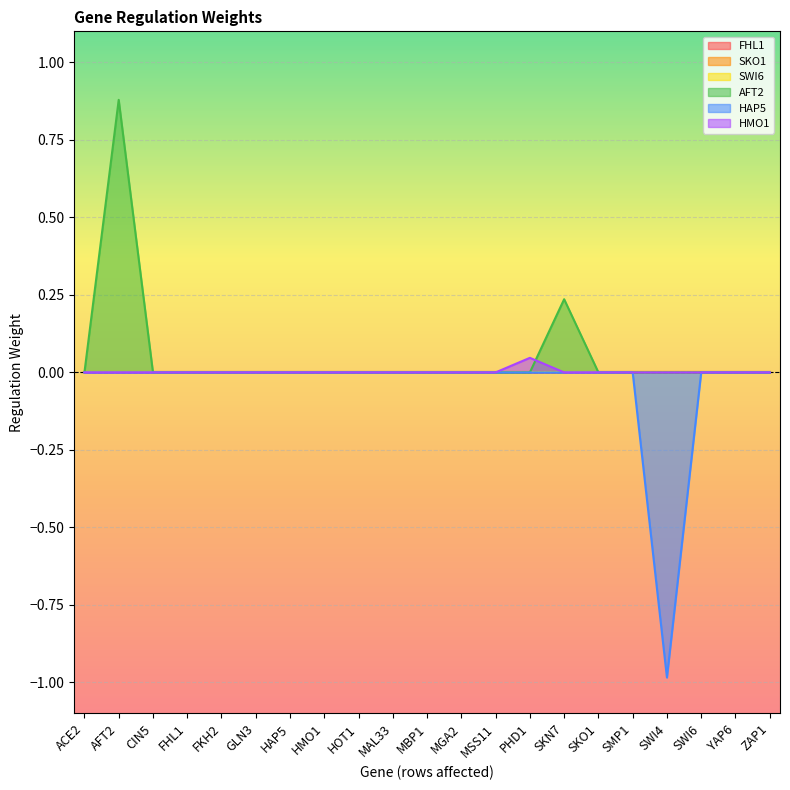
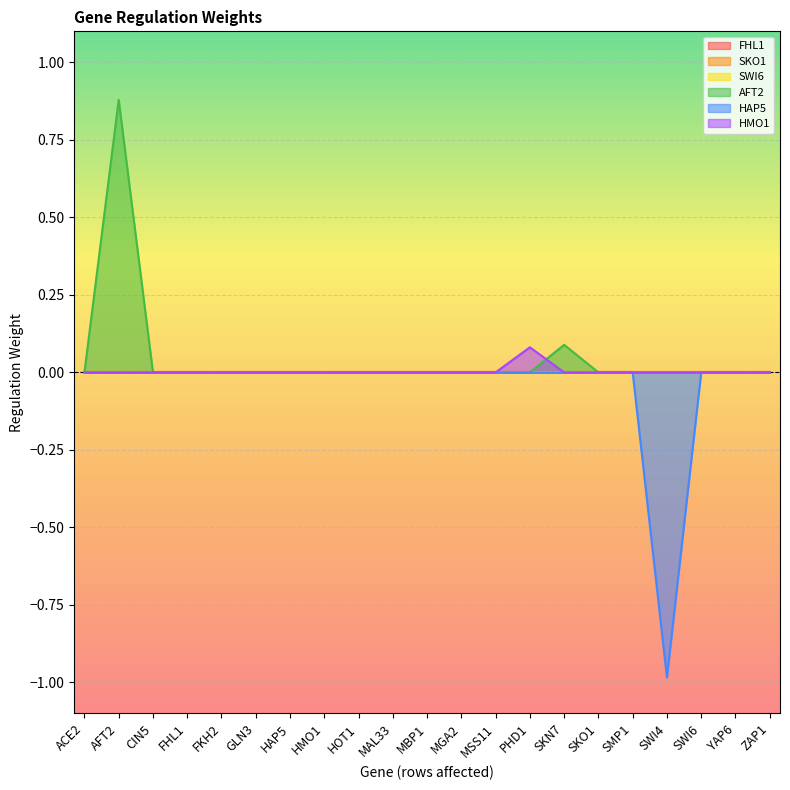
HMO1, PHD1: 0.05 -> 0.08
AFT2, SKN7: 0.24 -> 0.09
